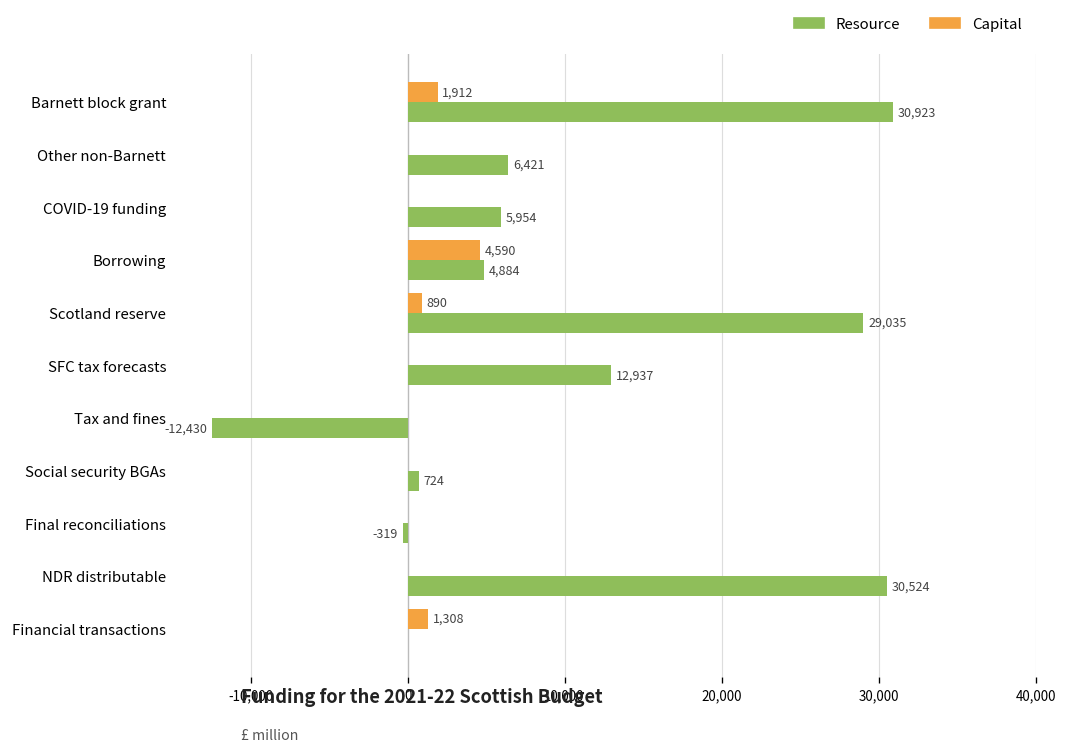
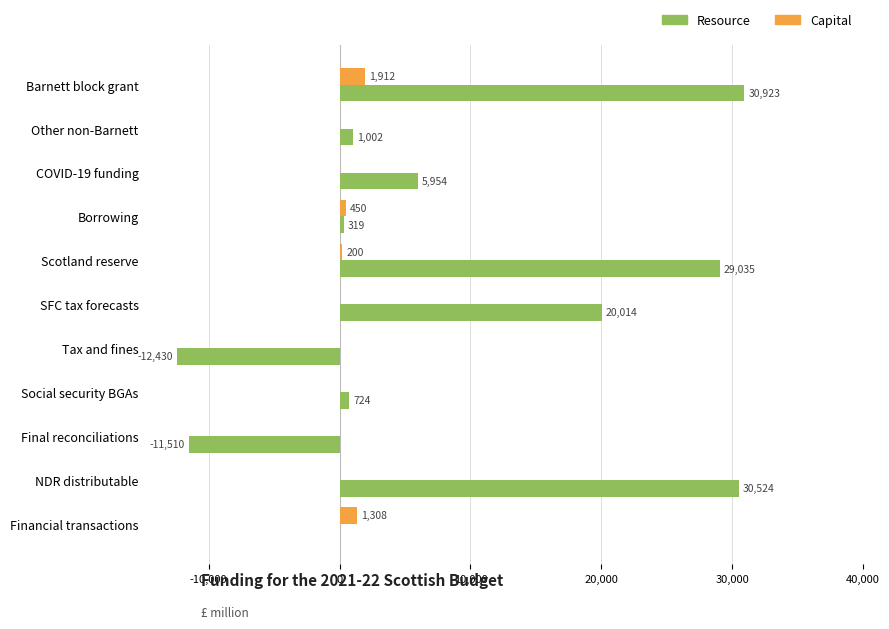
Resource, Other non-Barnett: 6,421 -> 1,002
Capital, Borrowing: 4,590 -> 450
Resource, Borrowing: 4,884 -> 319
Capital, Scotland reserve: 890 -> 200
Resource, SFC tax forecasts: 12,937 -> 20,014
Resource, Final reconciliations: -319 -> -11,510
